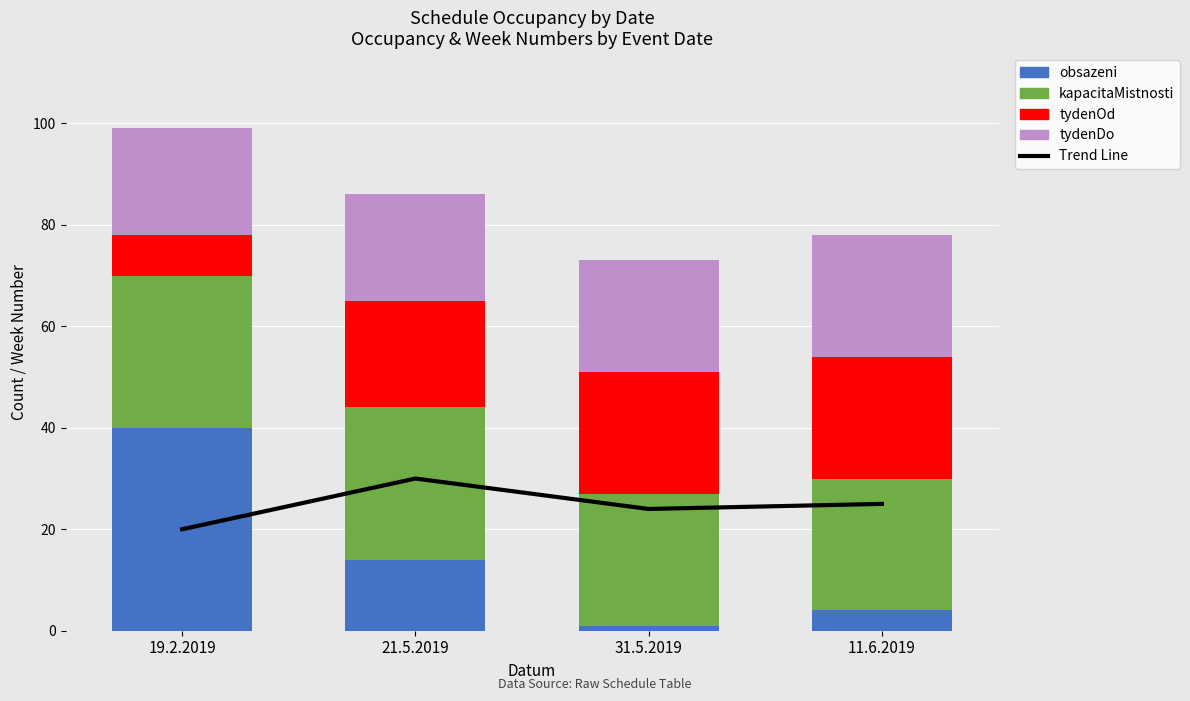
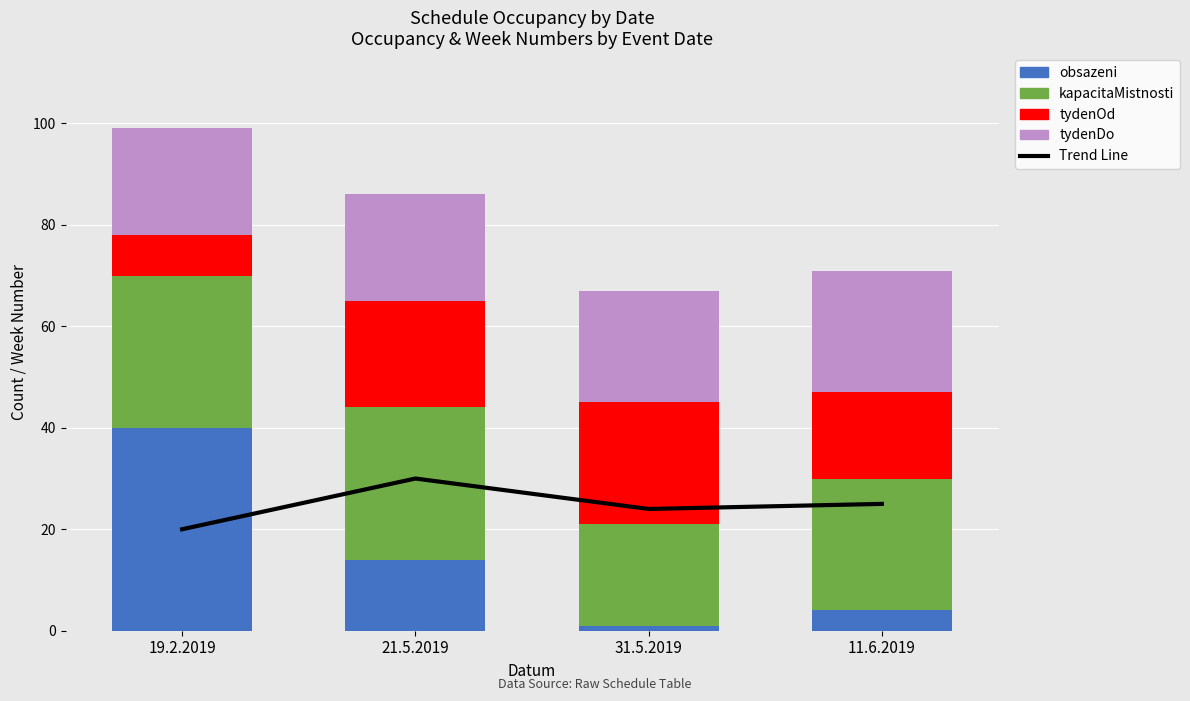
kapacitaMistnosti, 31.5.2019: 26 -> 20
tydenOd, 11.6.2019: 24 -> 17
